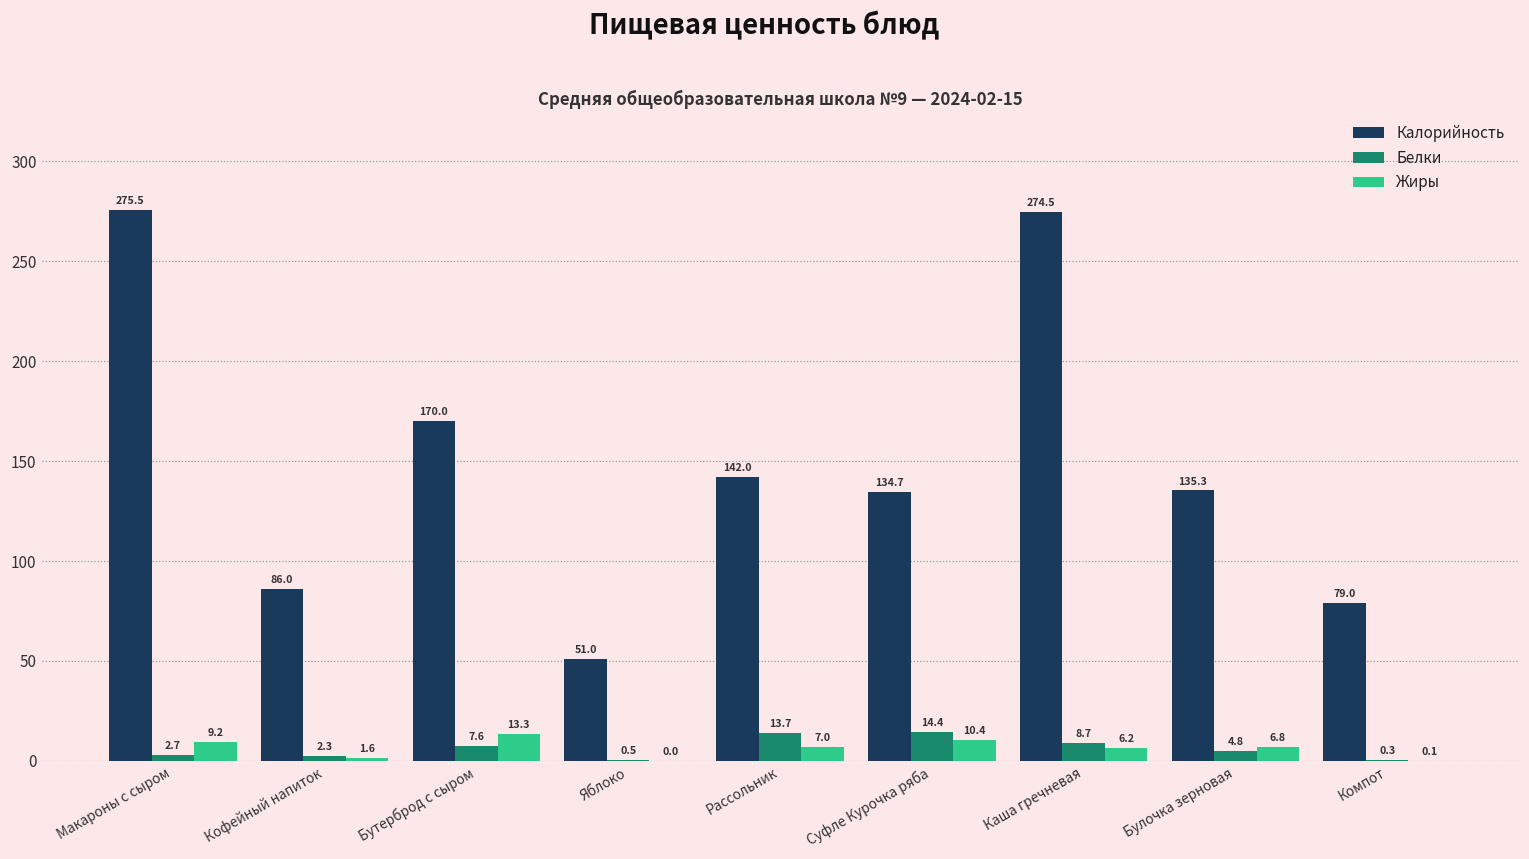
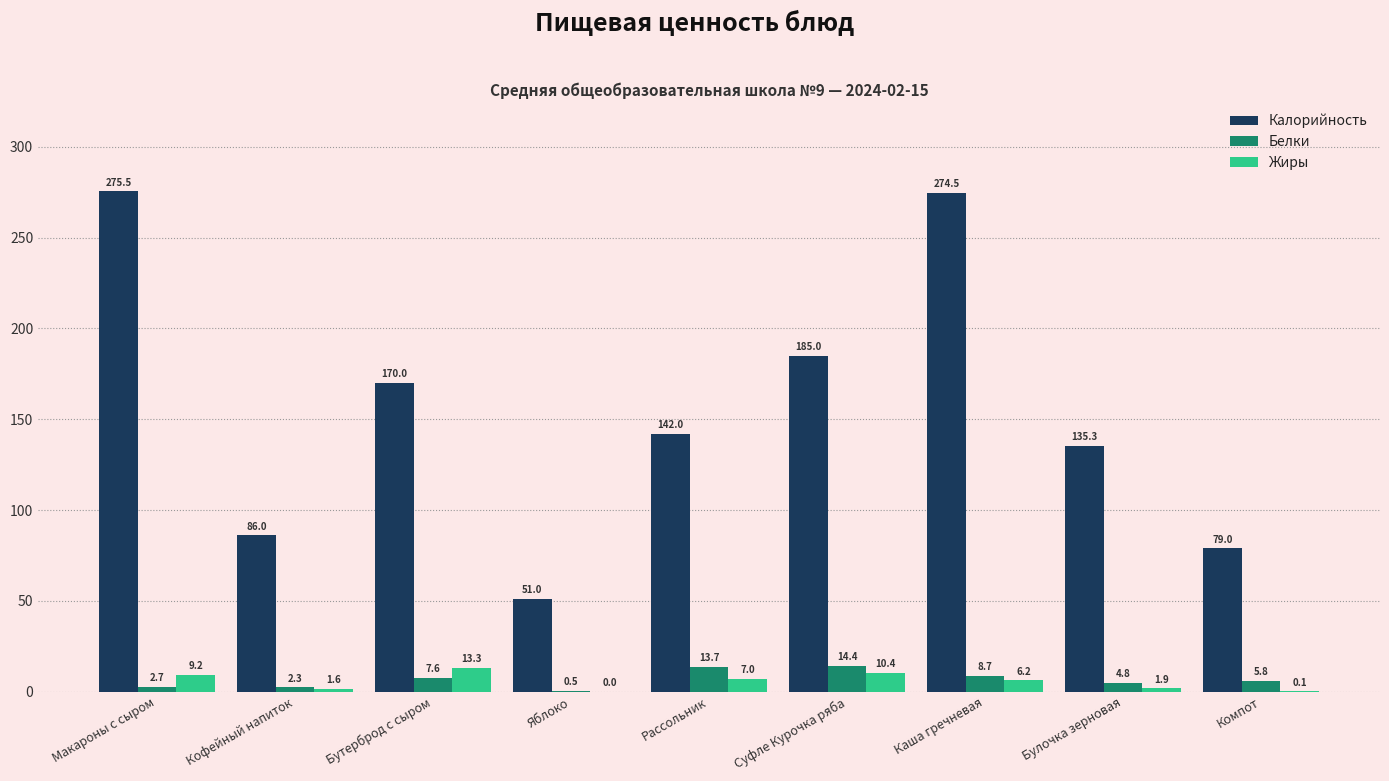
Калорийность, Суфле Курочка ряба: 134.7 -> 185.0
Жиры, Булочка зерновая: 6.8 -> 1.9
Белки, Компот: 0.3 -> 5.8
